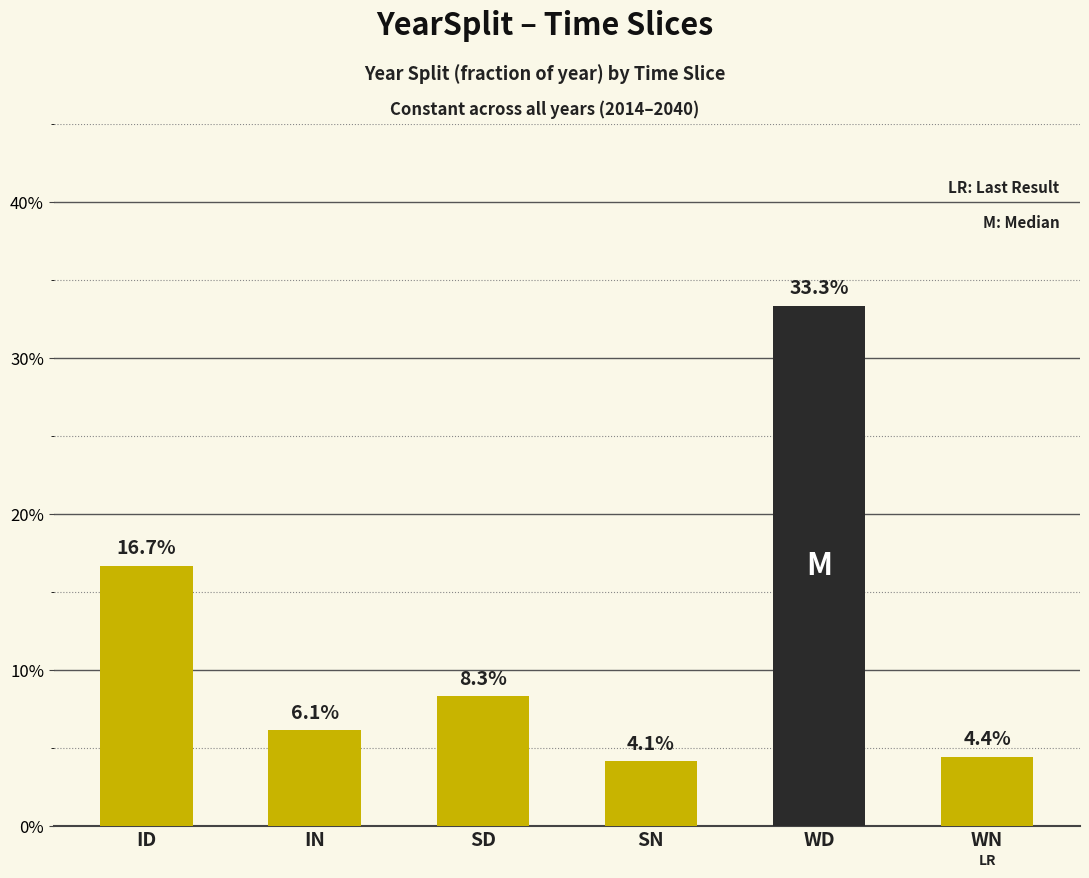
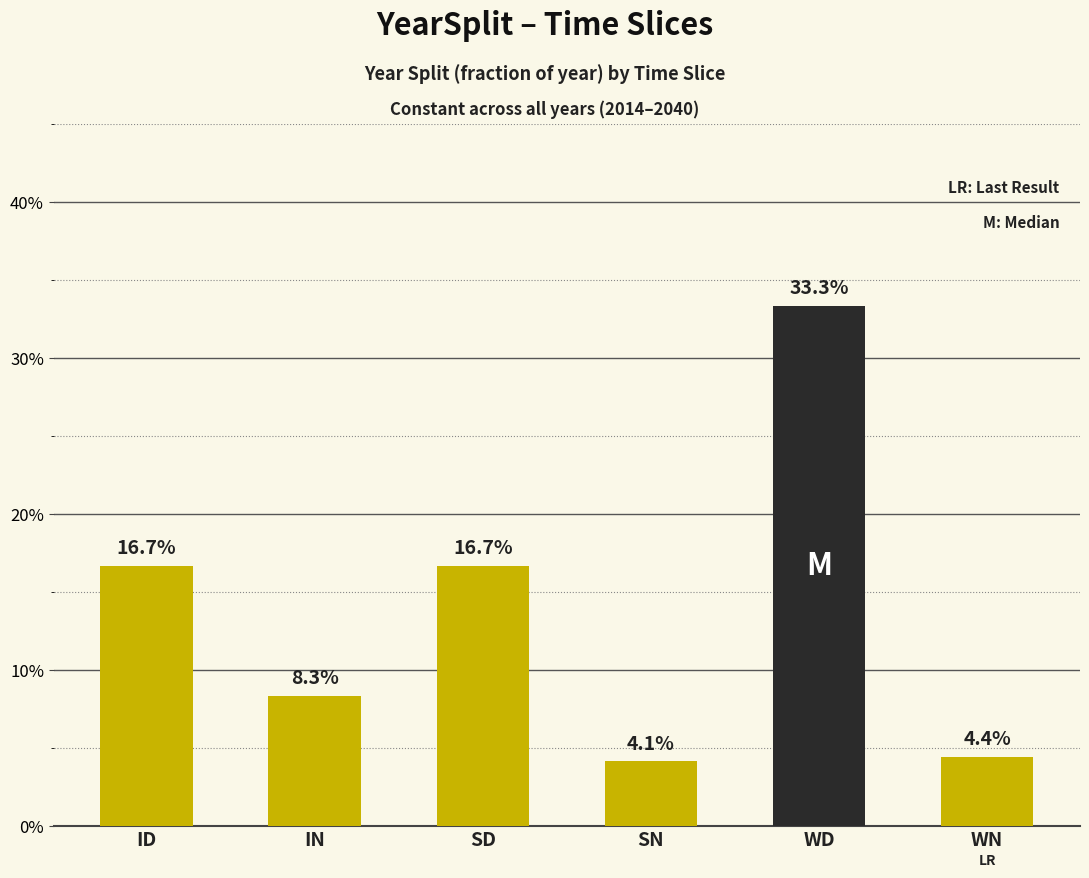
IN: 6.1% -> 8.3%
SD: 8.3% -> 16.7%
